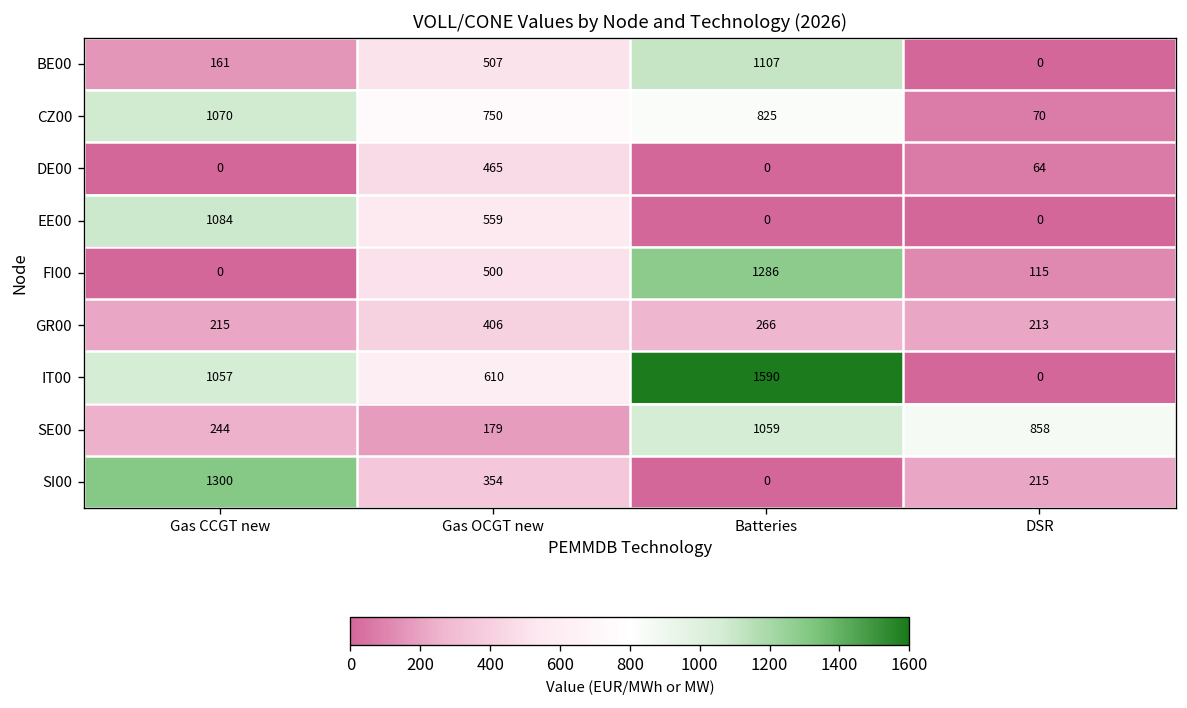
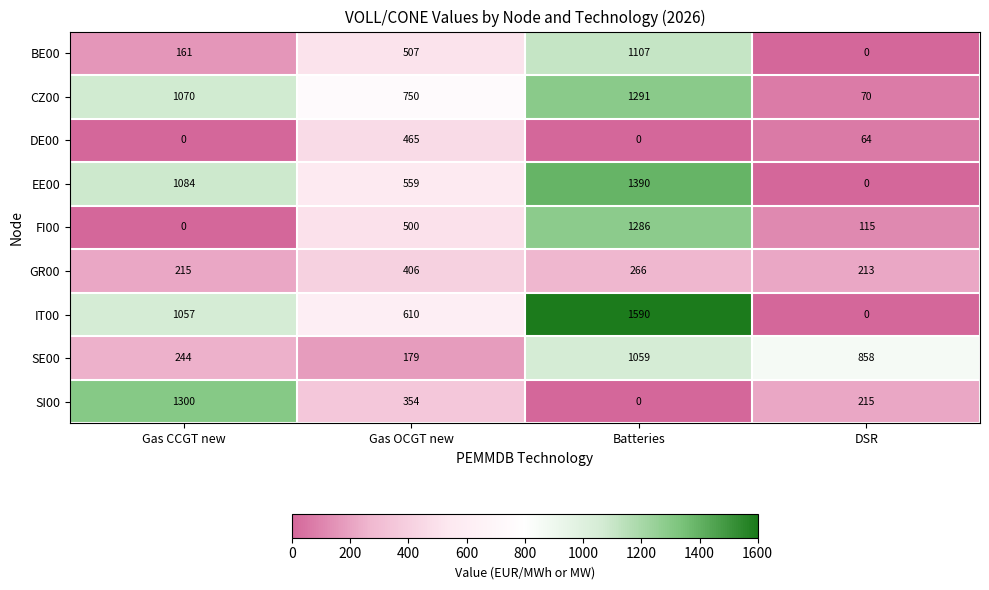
CZ00, Batteries: 825 -> 1291
EE00, Batteries: 0 -> 1390
